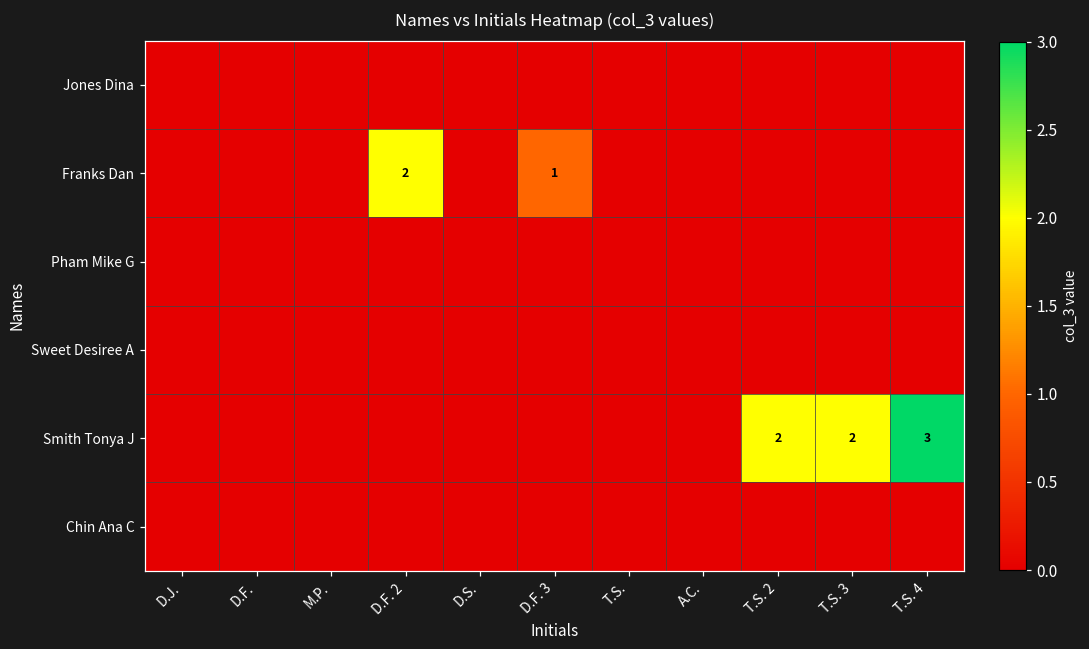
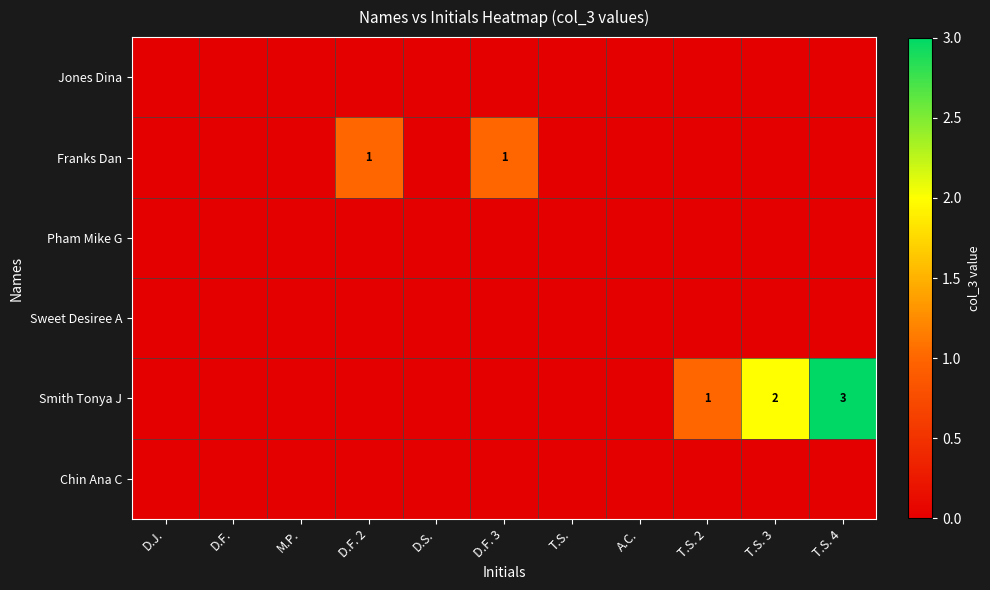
Franks Dan, D.F. 2: 2 -> 1
Smith Tonya J, T.S. 2: 2 -> 1
